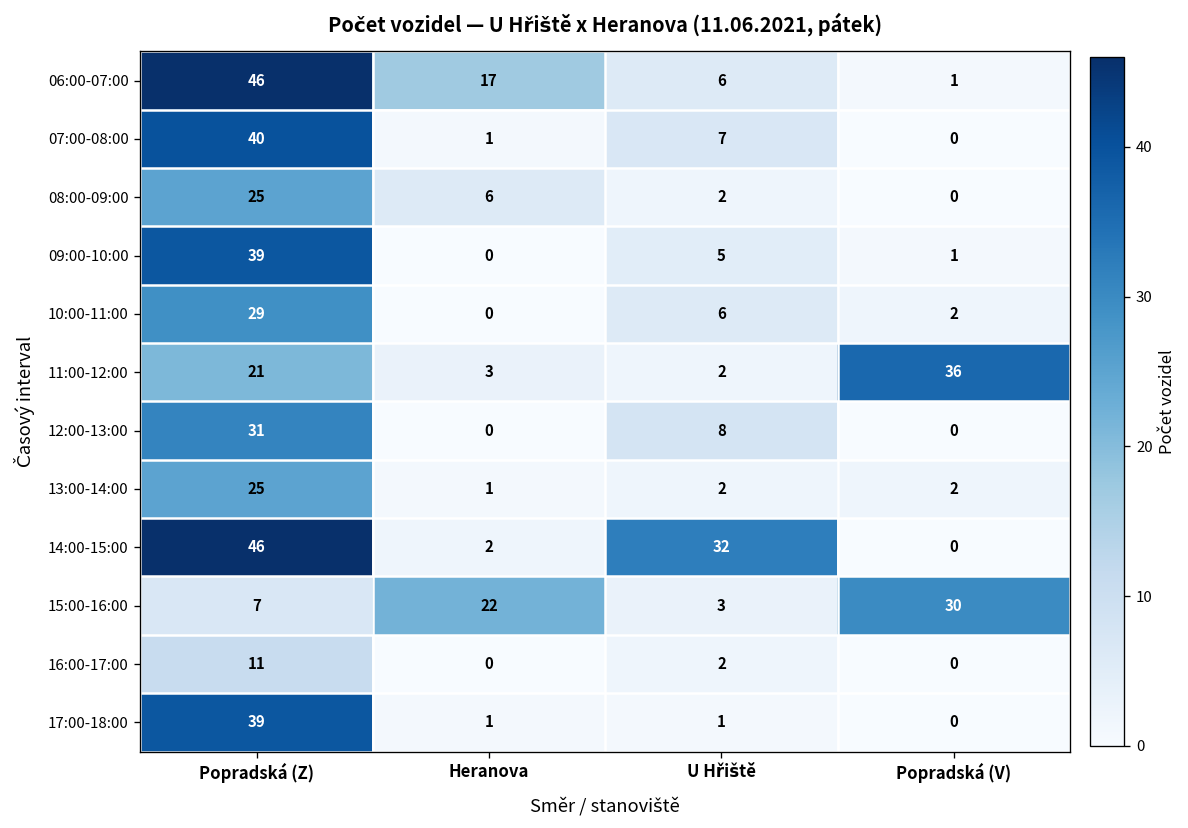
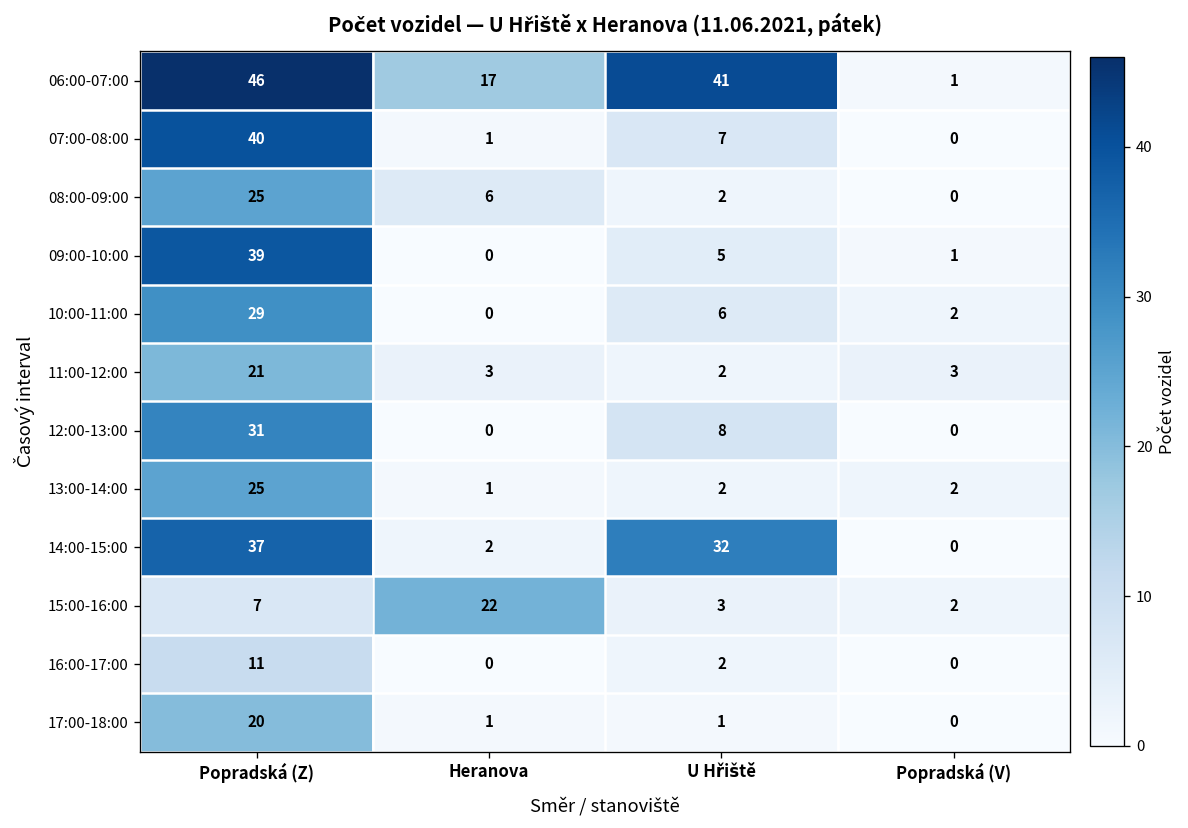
06:00-07:00, U Hřiště: 6 -> 41
11:00-12:00, Popradská (V): 36 -> 3
14:00-15:00, Popradská (Z): 46 -> 37
15:00-16:00, Popradská (V): 30 -> 2
17:00-18:00, Popradská (Z): 39 -> 20
